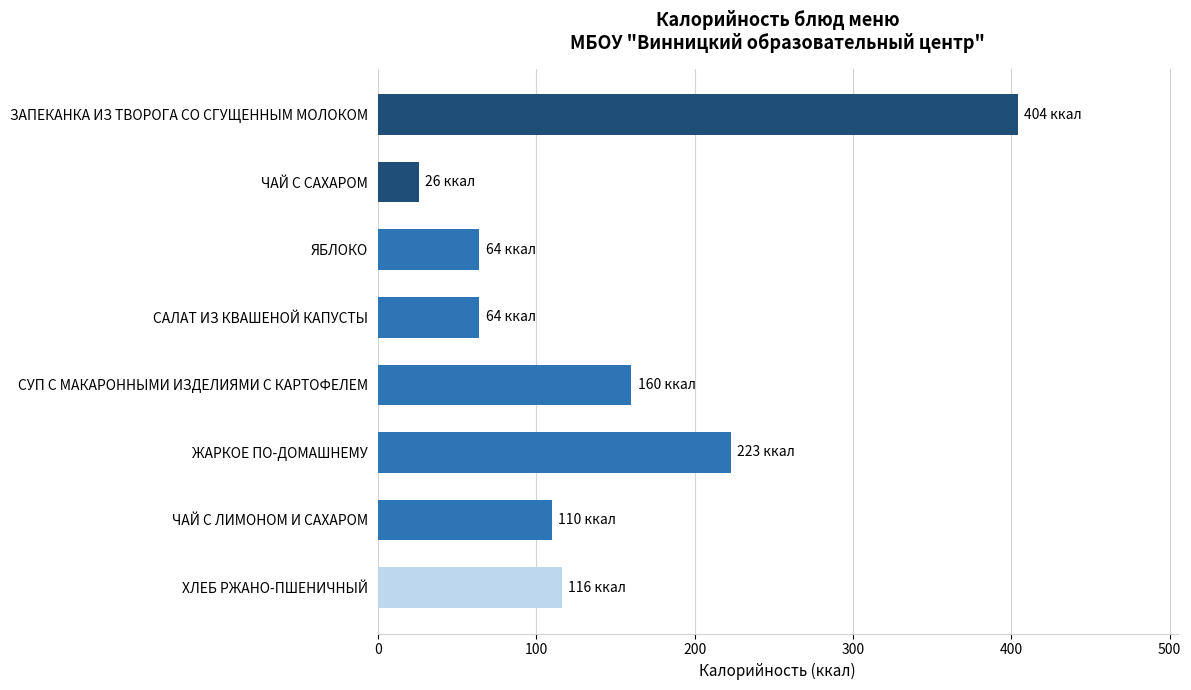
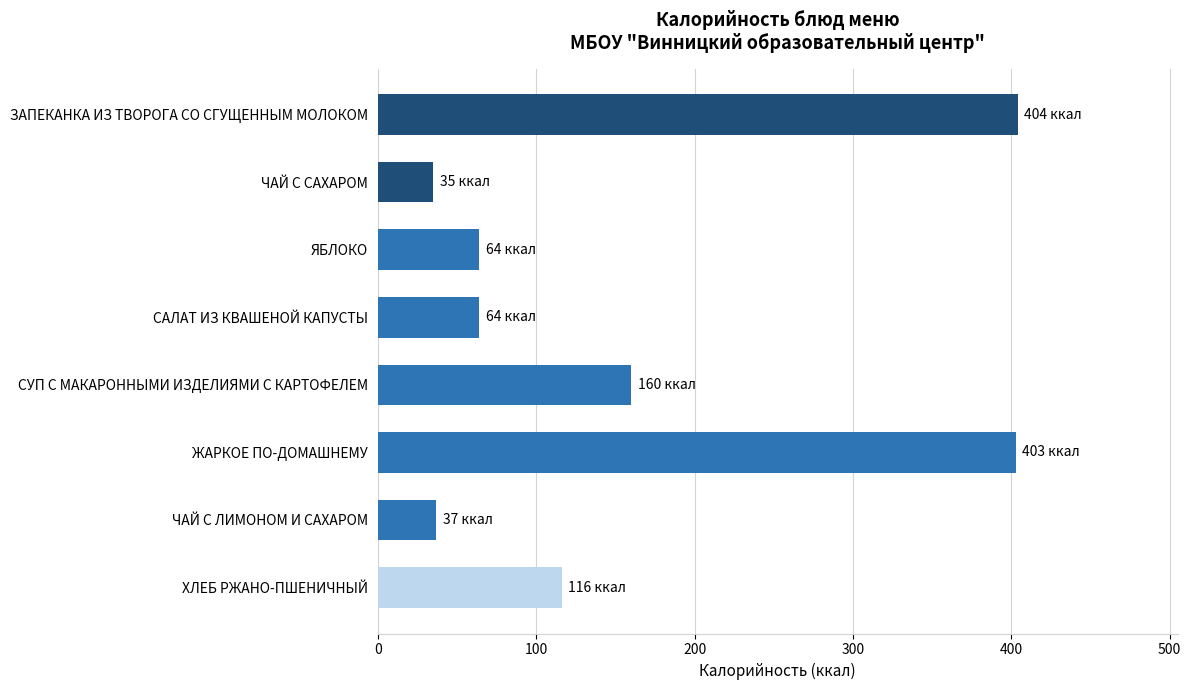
ЧАЙ С САХАРОМ: 26 -> 35
ЖАРКОЕ ПО-ДОМАШНЕМУ: 223 -> 403
ЧАЙ С ЛИМОНОМ И САХАРОМ: 110 -> 37
